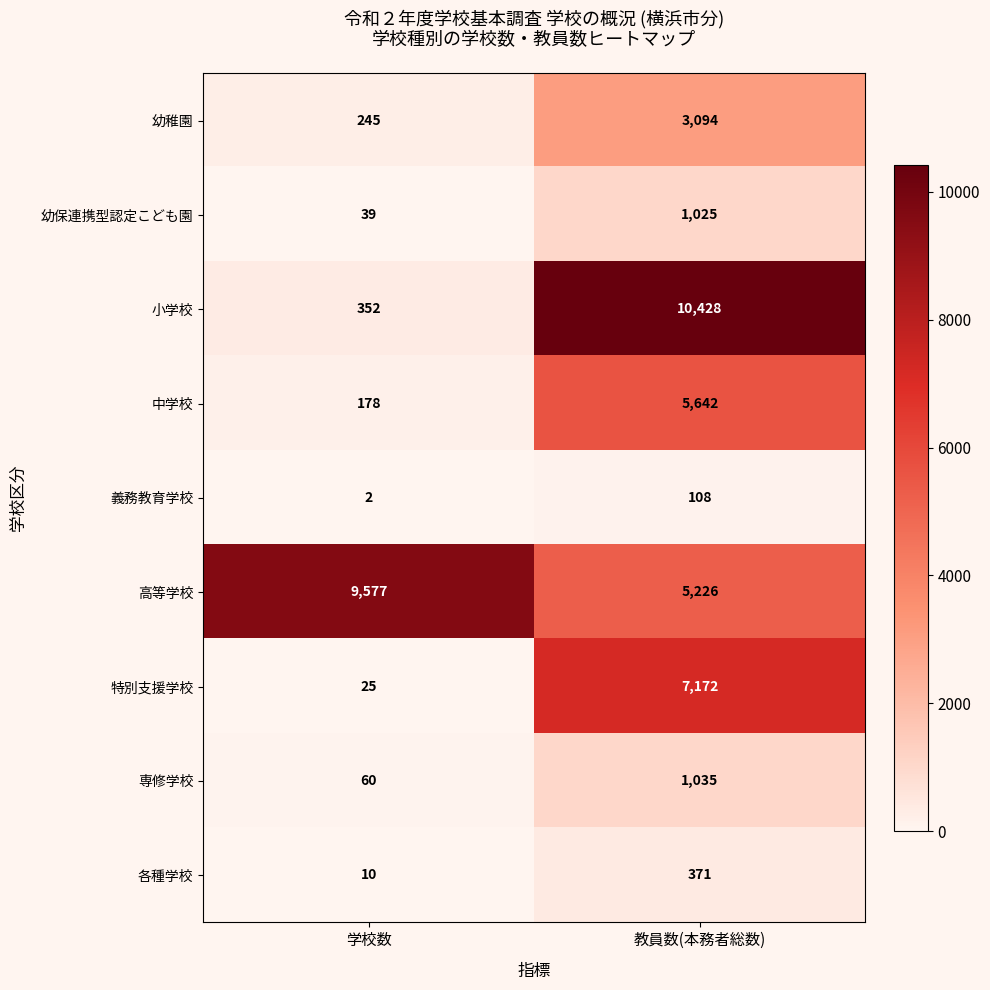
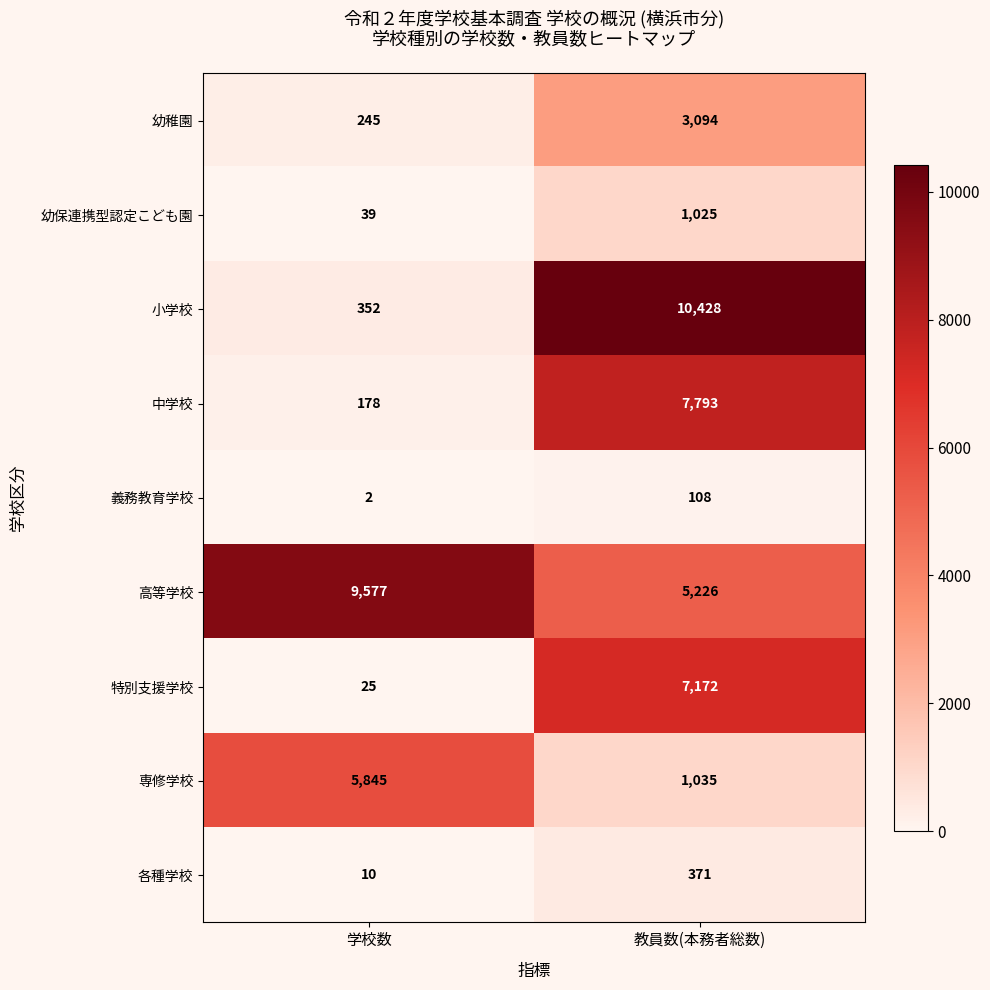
中学校, 教員数(本務者総数): 5,642 -> 7,793
専修学校, 学校数: 60 -> 5,845
